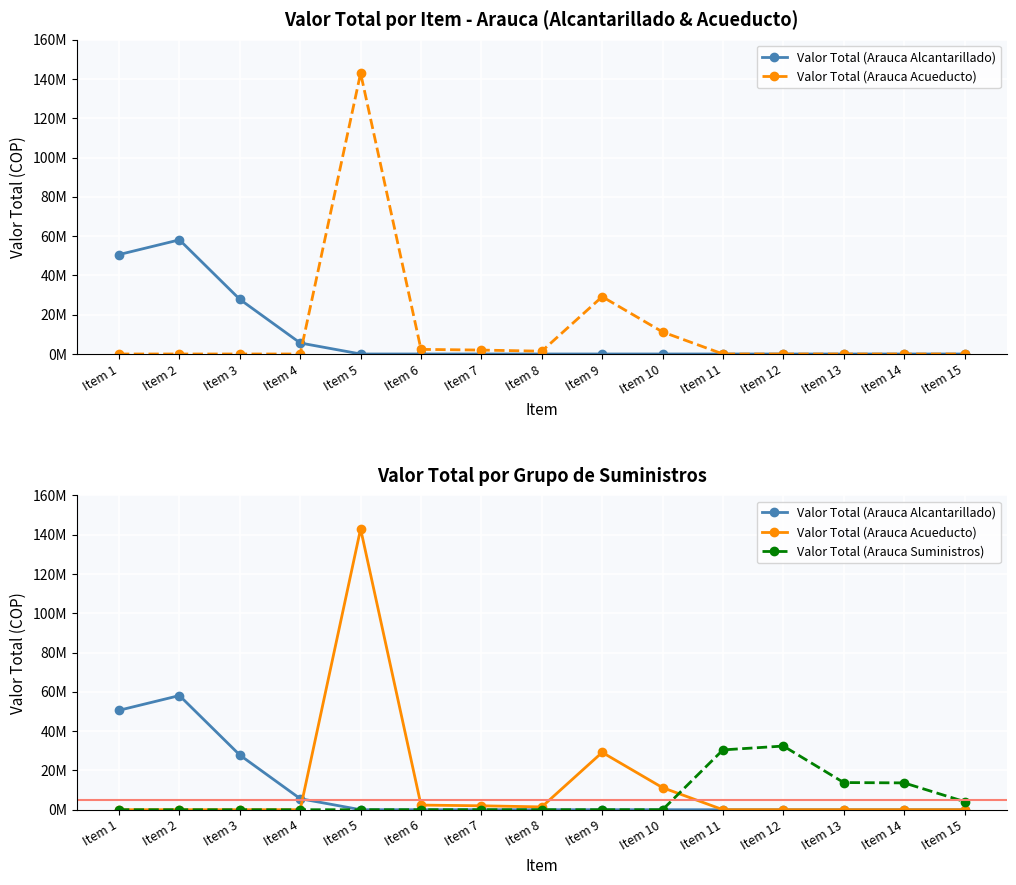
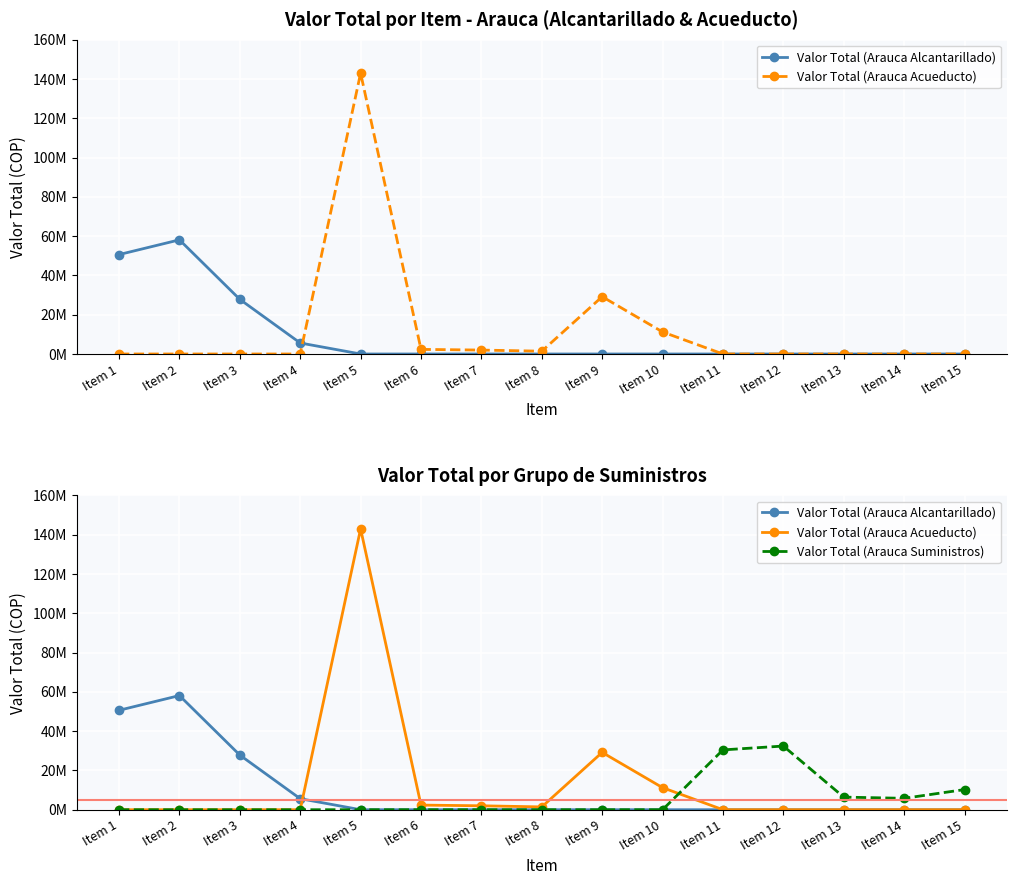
Valor Total por Grupo de Suministros, Valor Total (Arauca Suministros), Item 13: 14000000 -> 6000000
Valor Total por Grupo de Suministros, Valor Total (Arauca Suministros), Item 14: 14000000 -> 6000000
Valor Total por Grupo de Suministros, Valor Total (Arauca Suministros), Item 15: 4000000 -> 10000000
